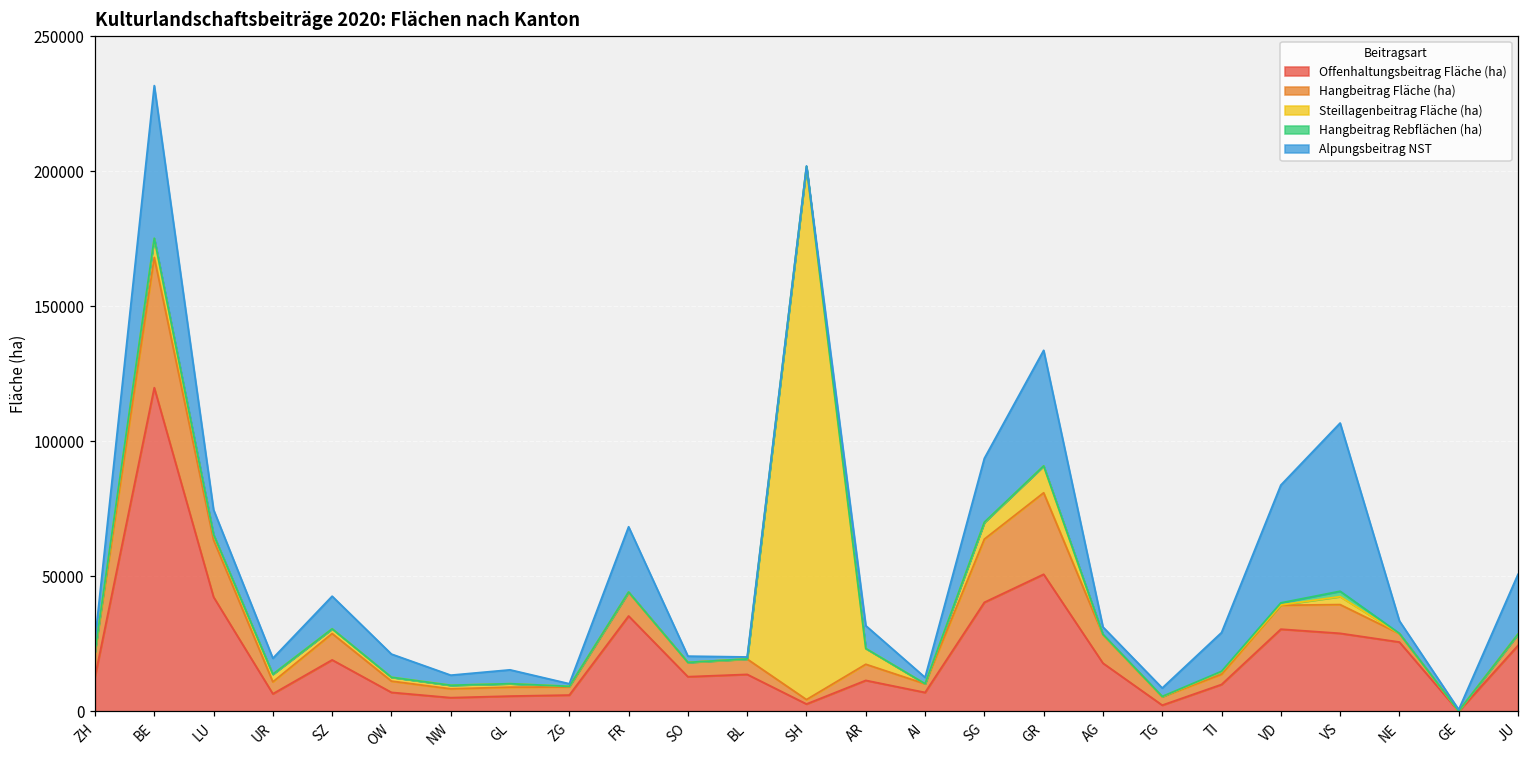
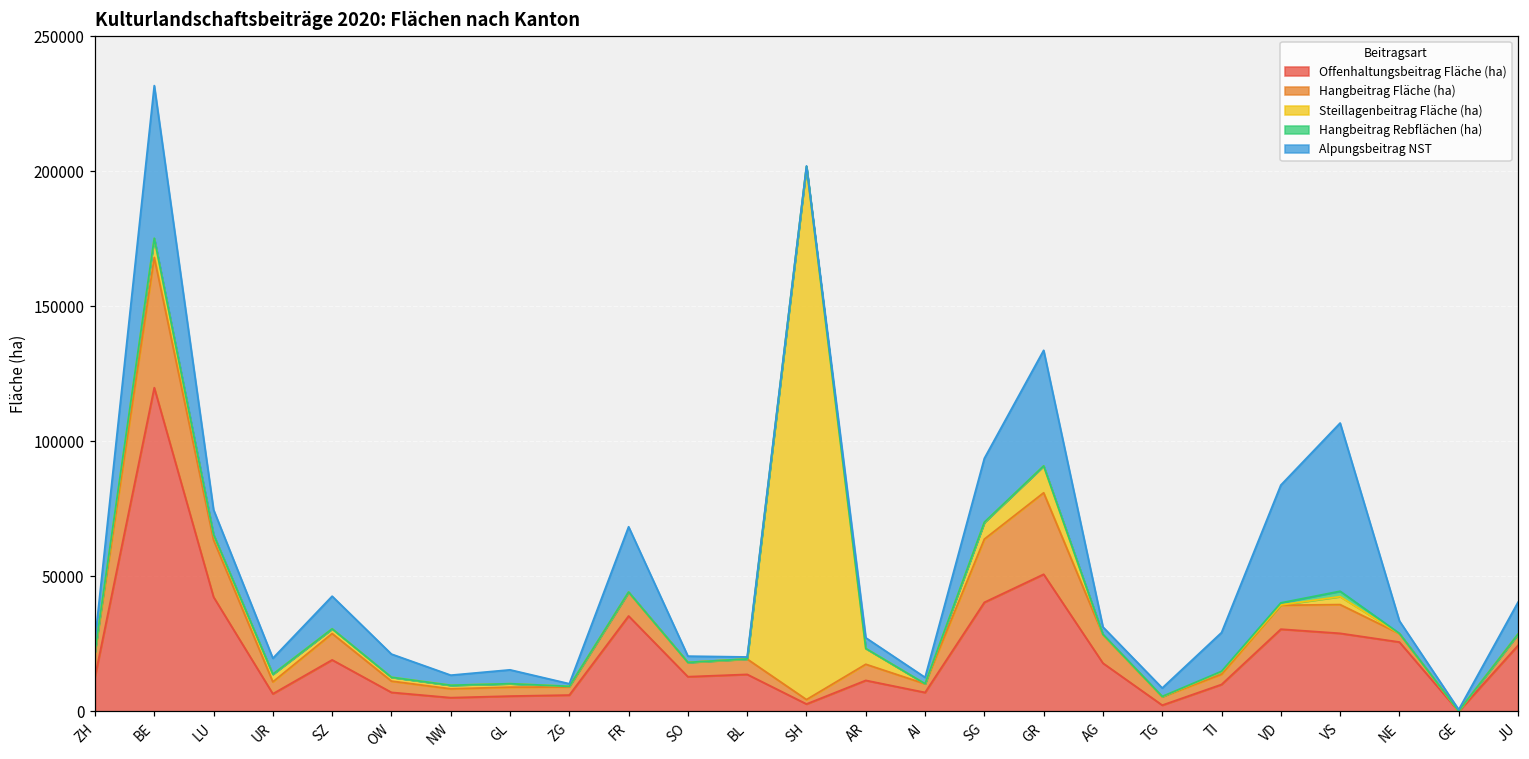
Alpungsbeitrag NST, AR: 8000 -> 4000
Alpungsbeitrag NST, JU: 22000 -> 12000
